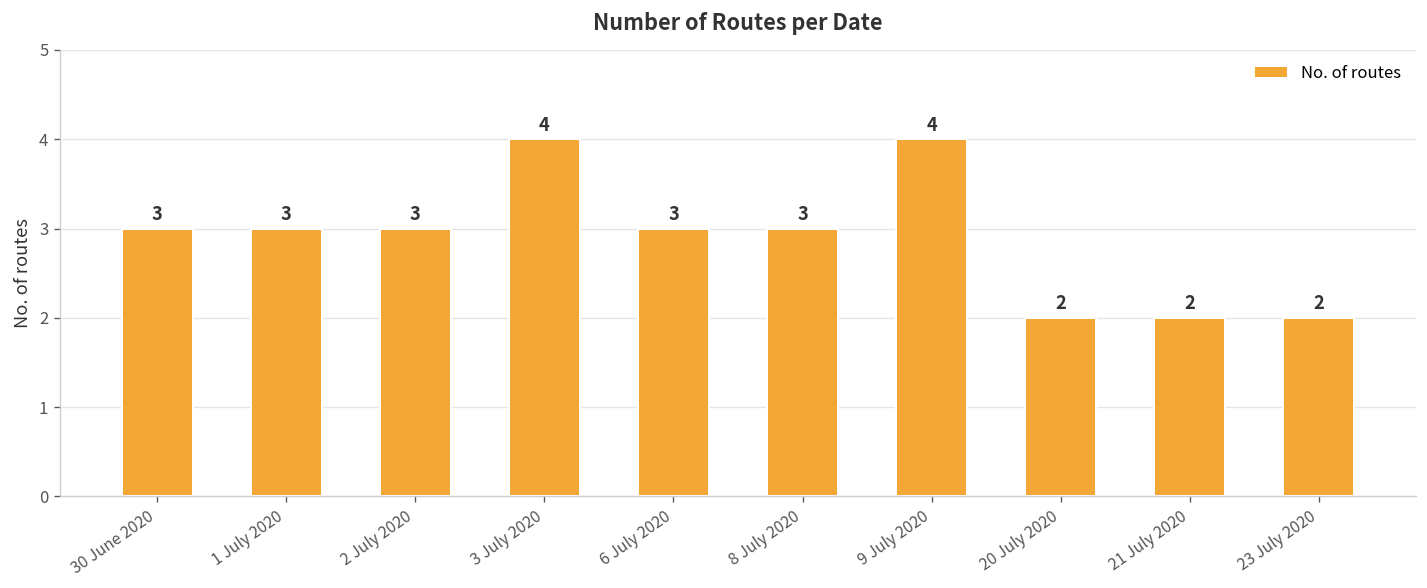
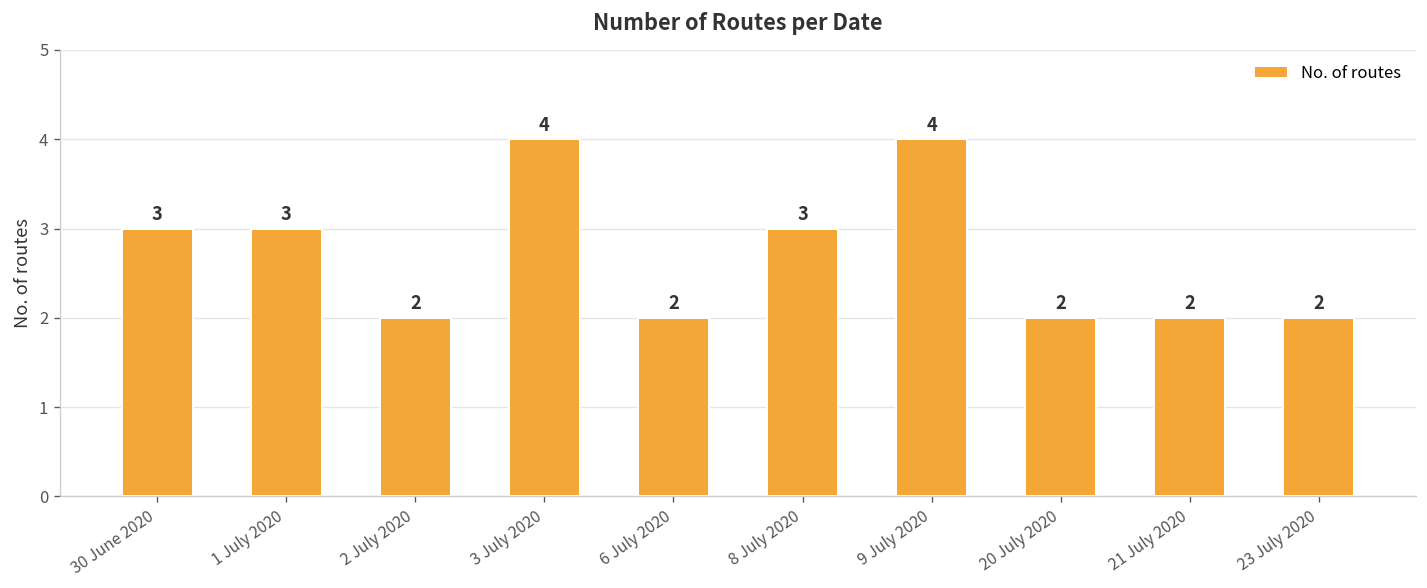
2 July 2020: 3 -> 2
6 July 2020: 3 -> 2
